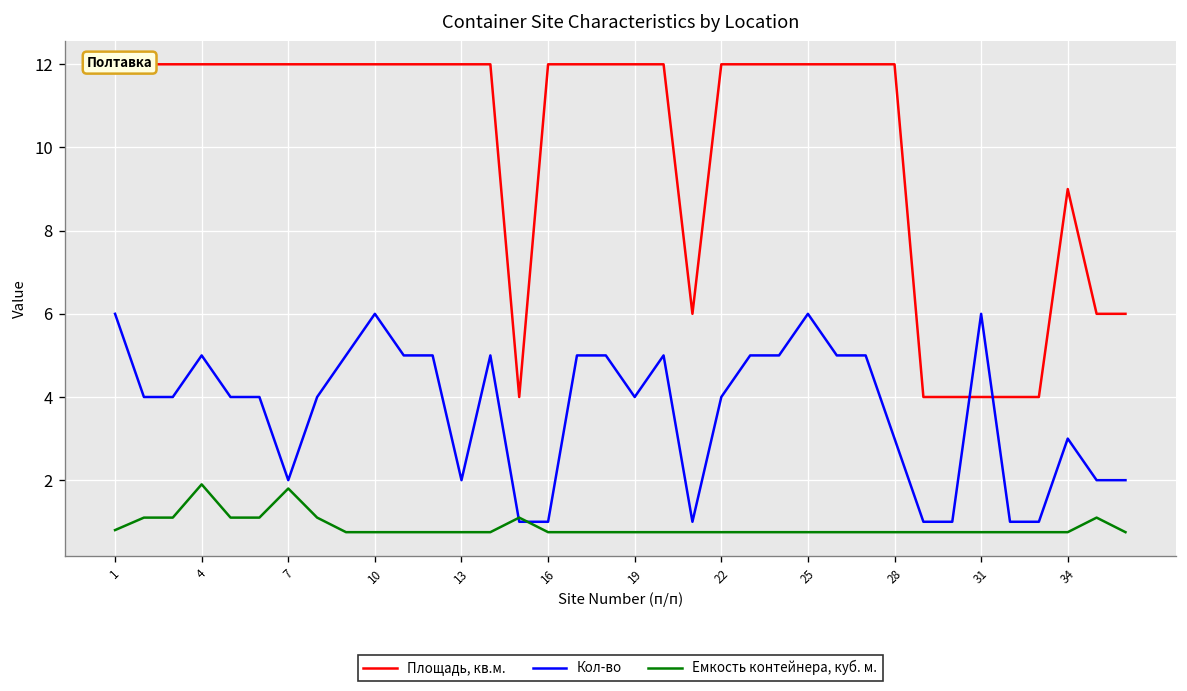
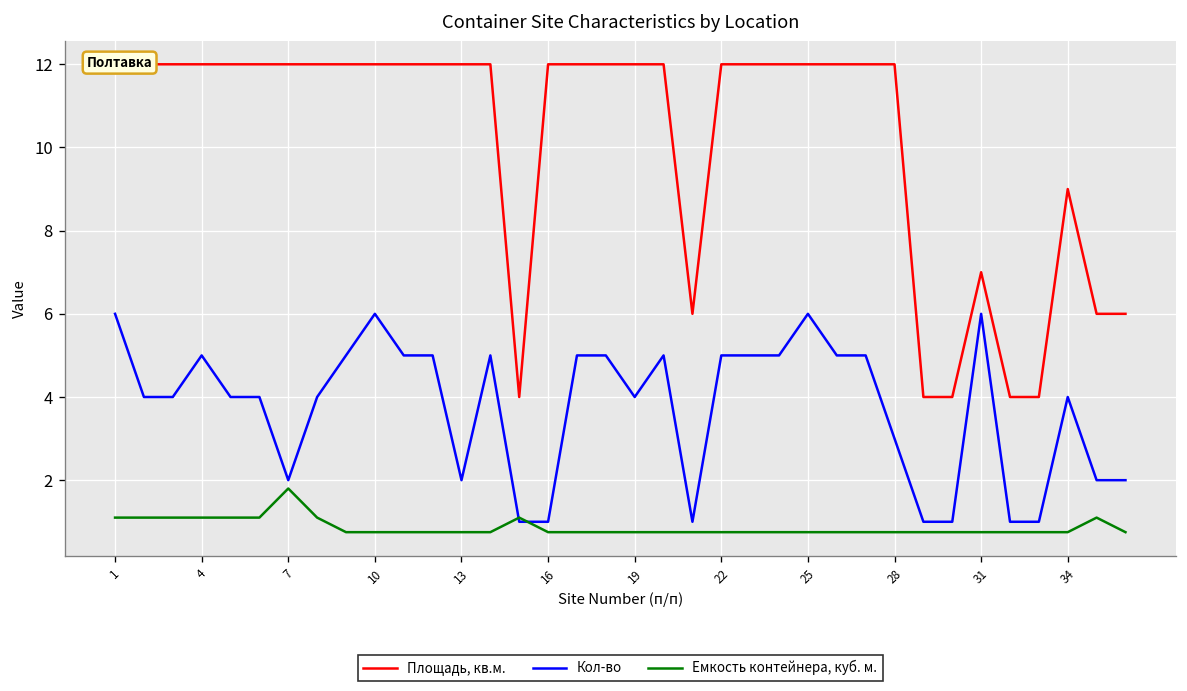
Емкость контейнера, куб. м., 1: 0.8 -> 1.1
Емкость контейнера, куб. м., 4: 1.9 -> 1.1
Кол-во, 22: 4 -> 5
Площадь, кв.м., 31: 4 -> 7
Кол-во, 34: 3 -> 4
